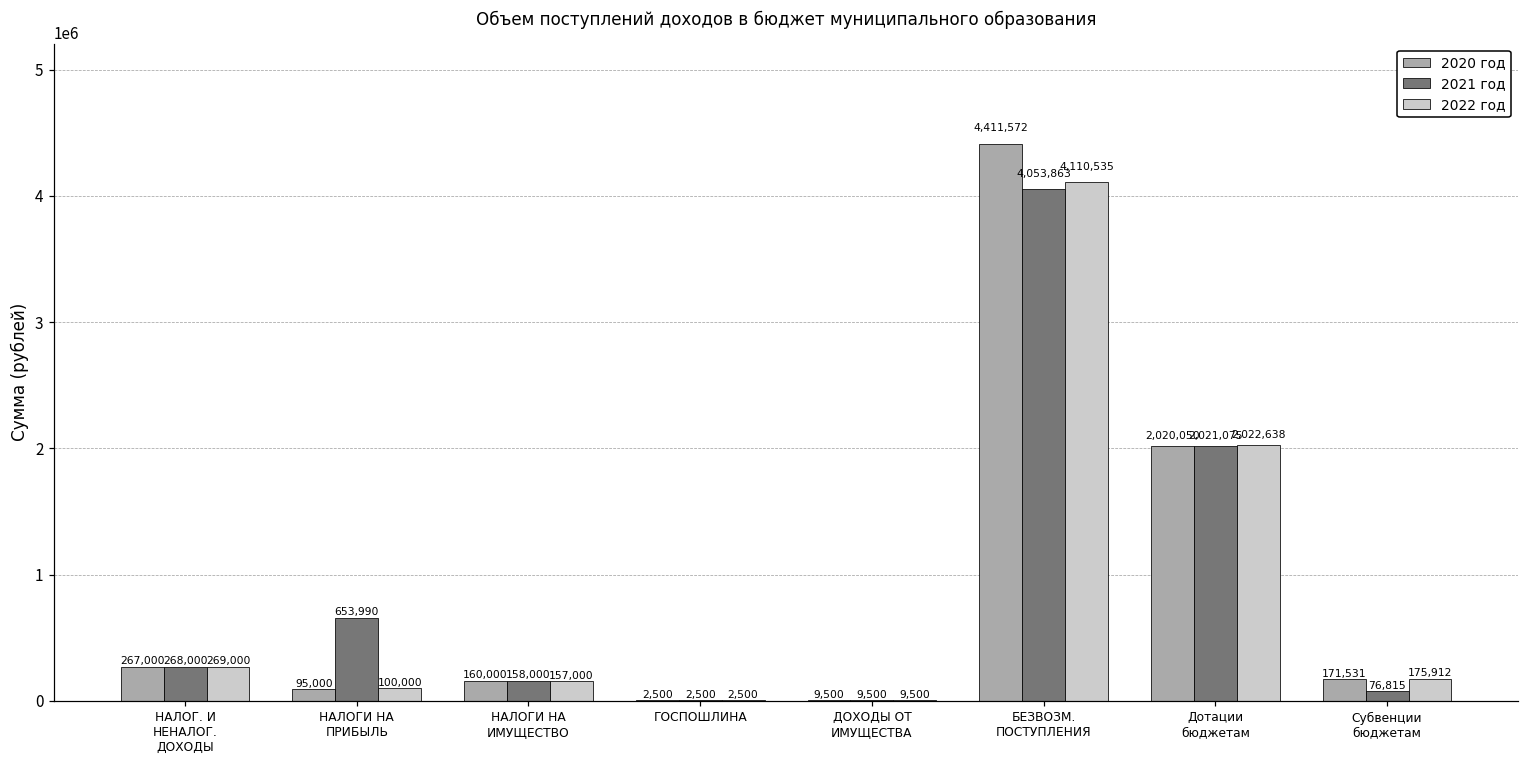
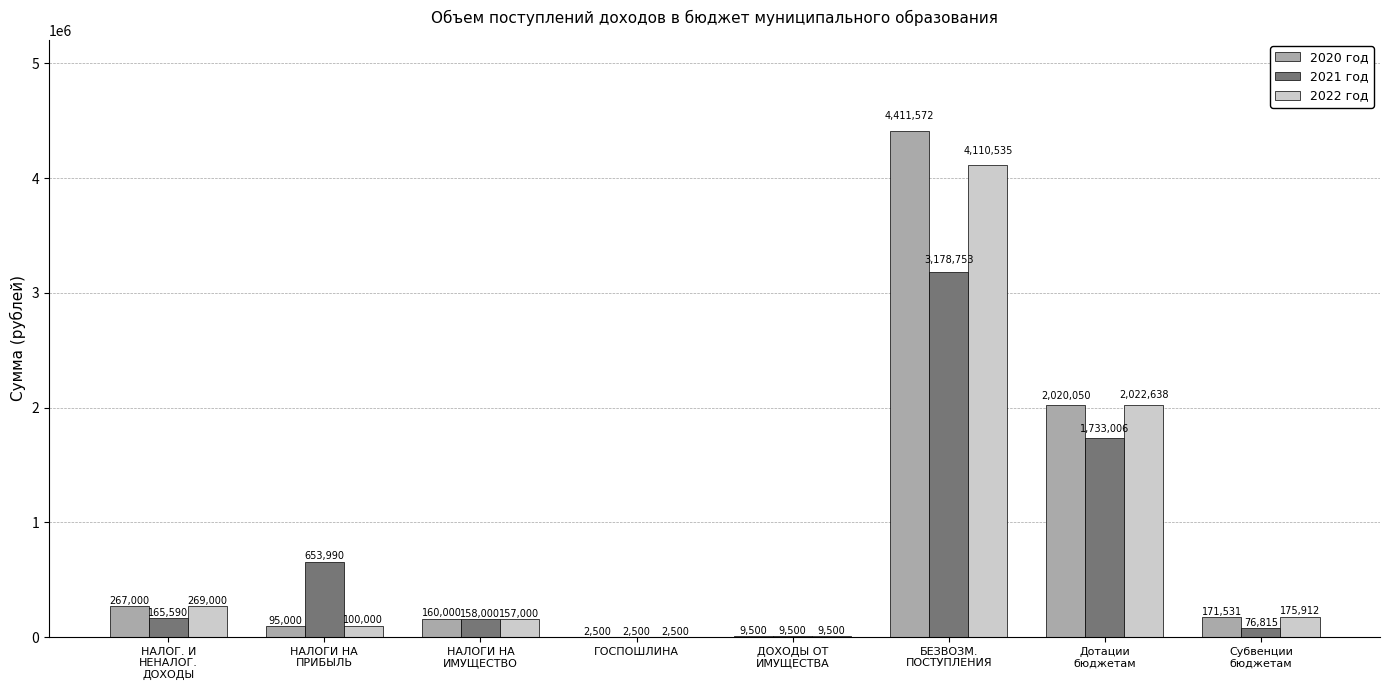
2021 год, НАЛОГ. И НЕНАЛОГ. ДОХОДЫ: 268,000 -> 165,590
2021 год, БЕЗВОЗМ. ПОСТУПЛЕНИЯ: 4,053,863 -> 3,178,753
2021 год, Дотации бюджетам: 2,021,075 -> 1,733,006
